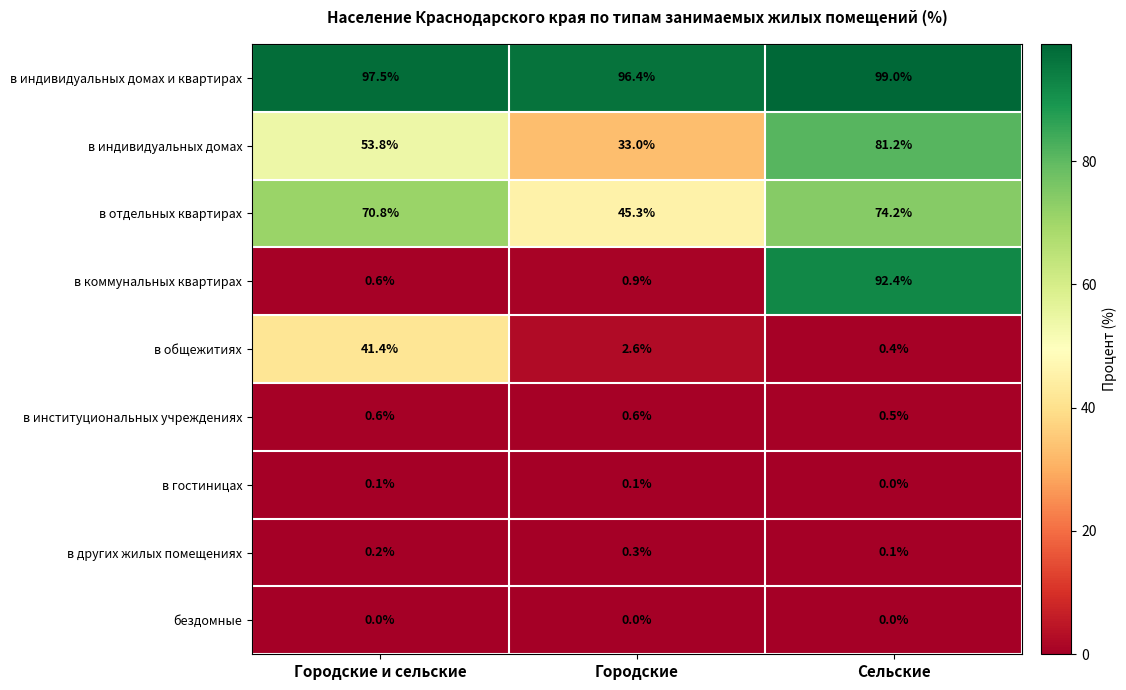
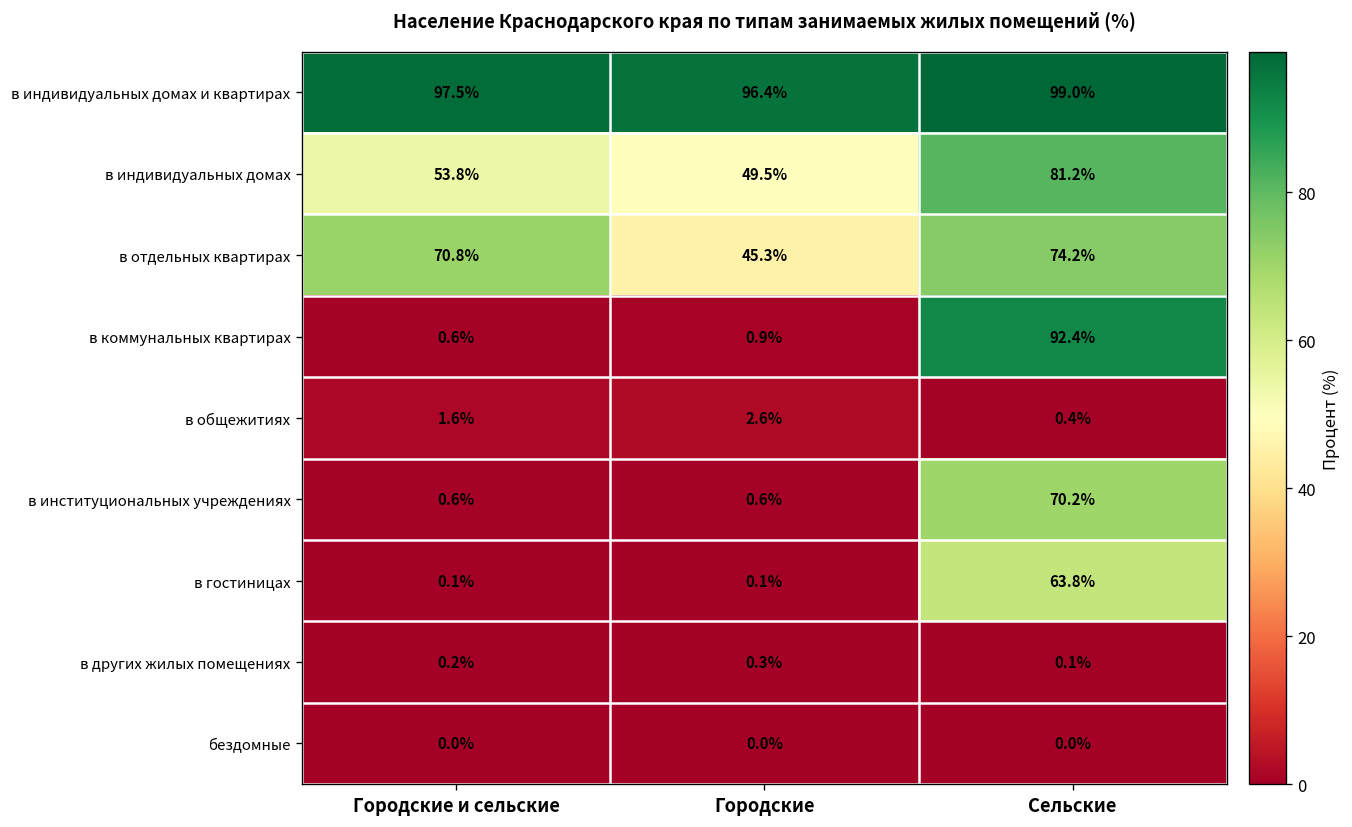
в индивидуальных домах, Городские: 33.0% -> 49.5%
в общежитиях, Городские и сельские: 41.4% -> 1.6%
в институциональных учреждениях, Сельские: 0.5% -> 70.2%
в гостиницах, Сельские: 0.0% -> 63.8%
